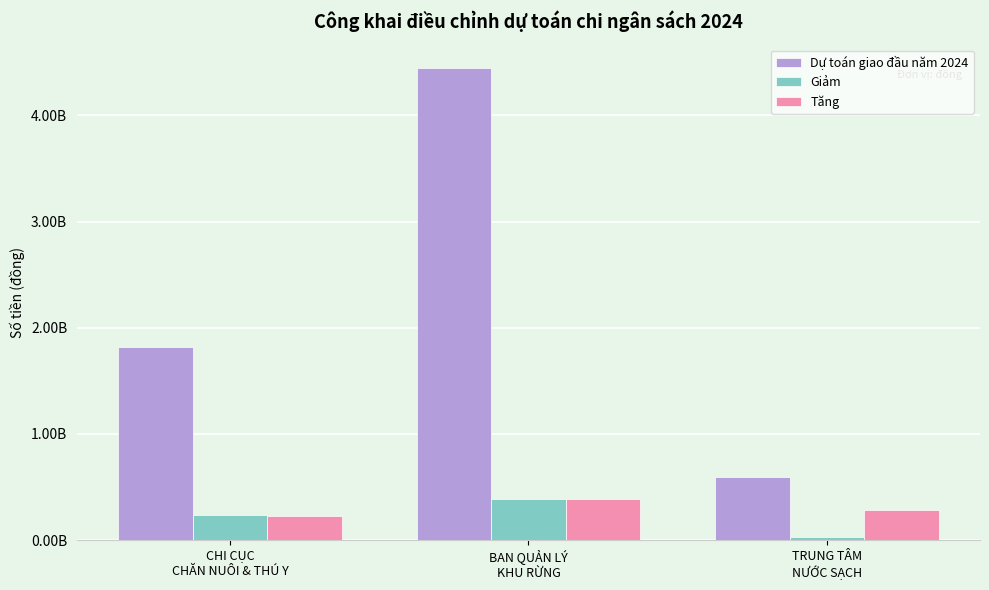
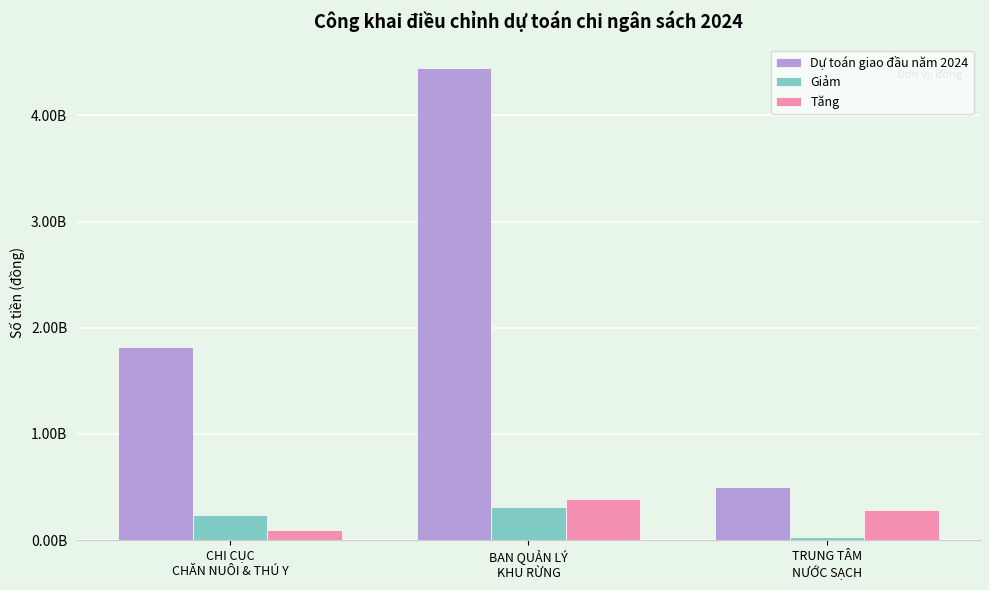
Tăng, CHI CỤC CHĂN NUÔI & THÚ Y: 230000000 -> 90000000
Giảm, BAN QUẢN LÝ KHU RỪNG: 390000000 -> 310000000
Dự toán giao đầu năm 2024, TRUNG TÂM NƯỚC SẠCH: 600000000 -> 500000000
